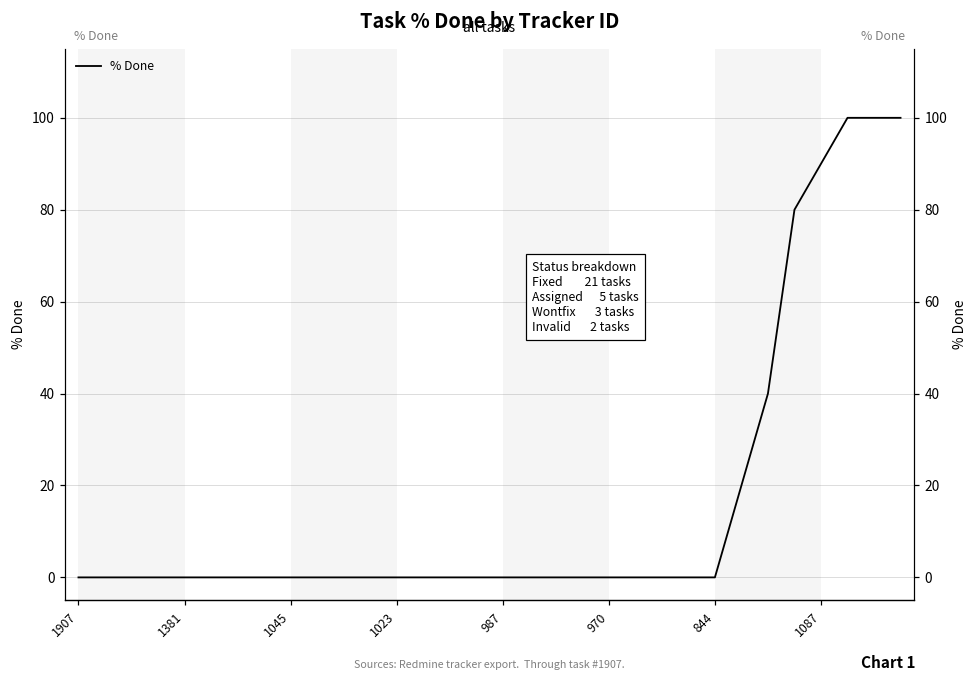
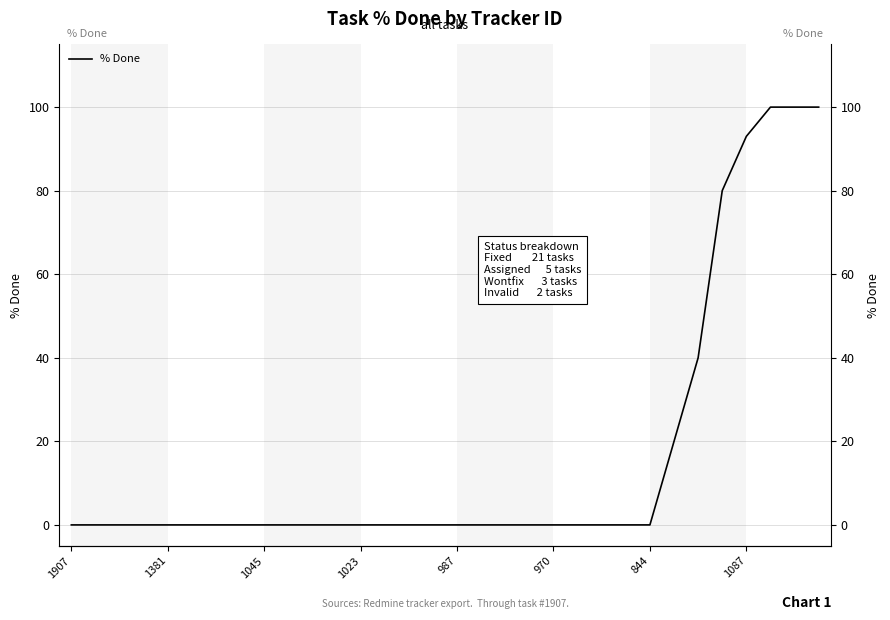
1087: 90 -> 93
